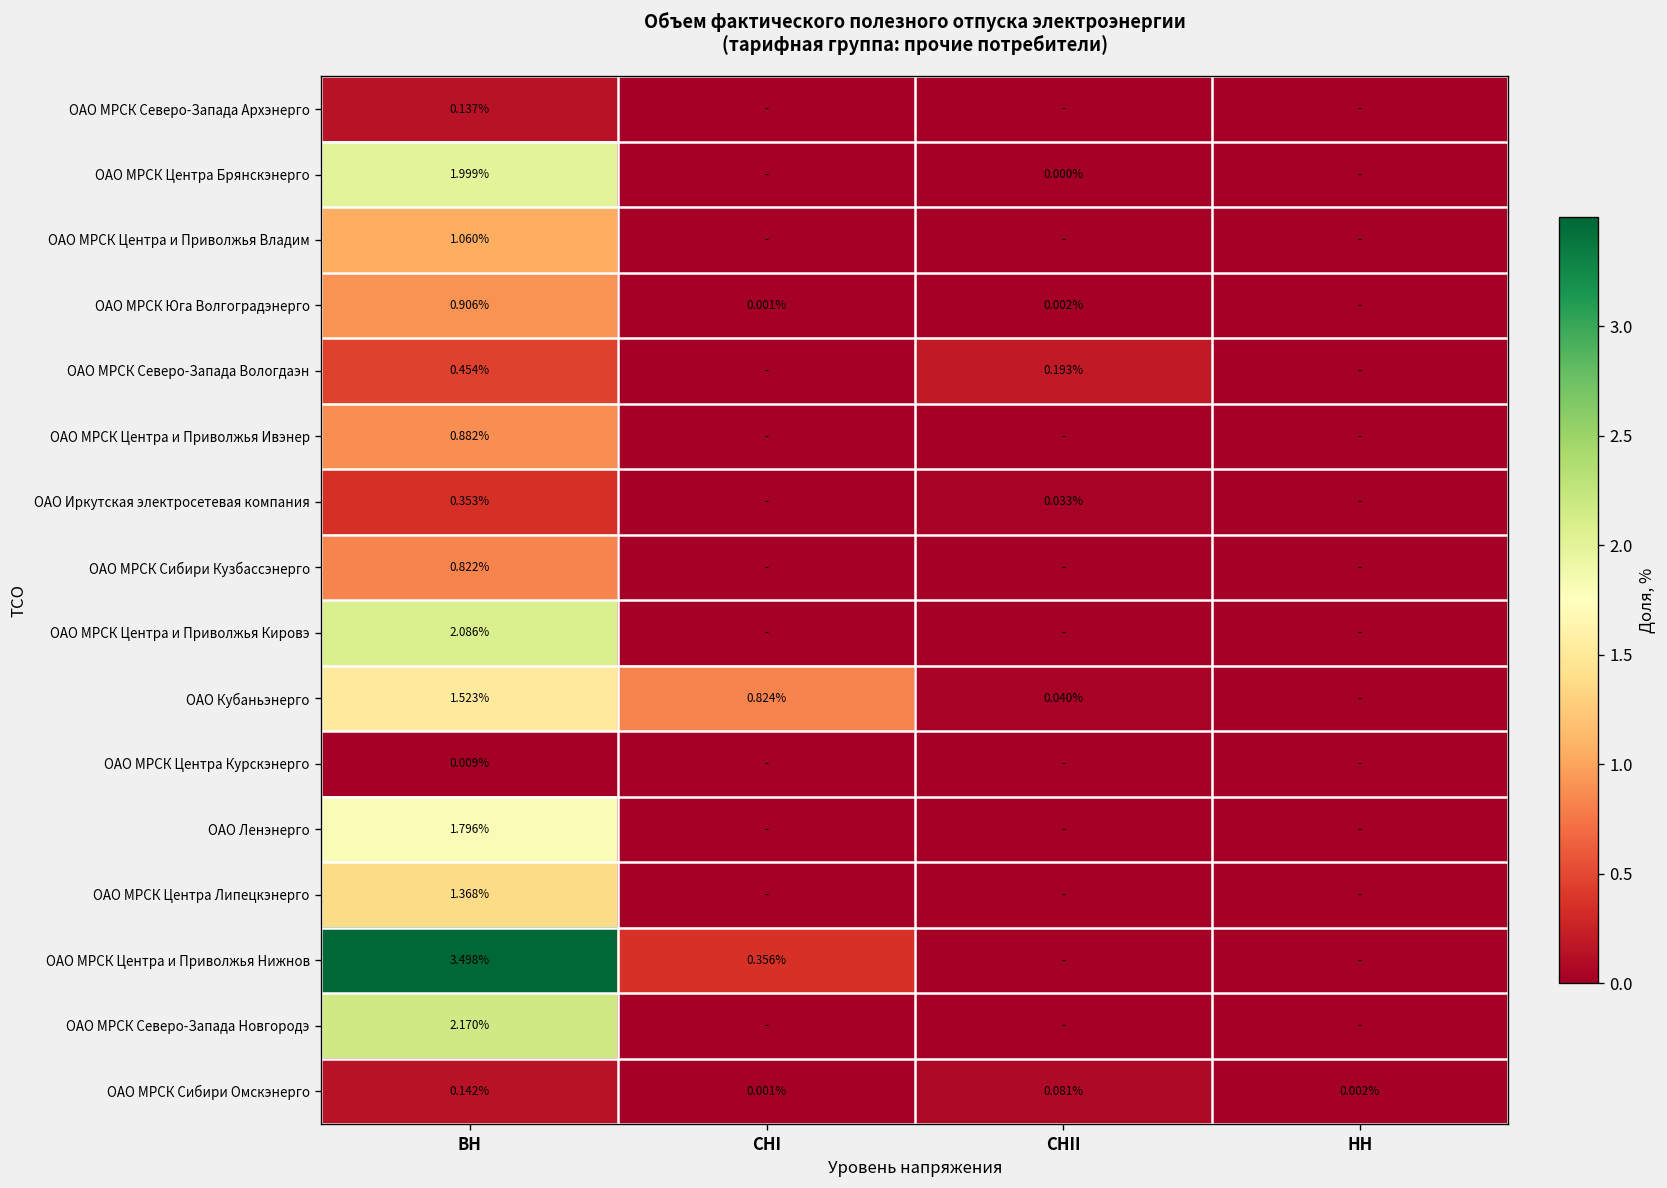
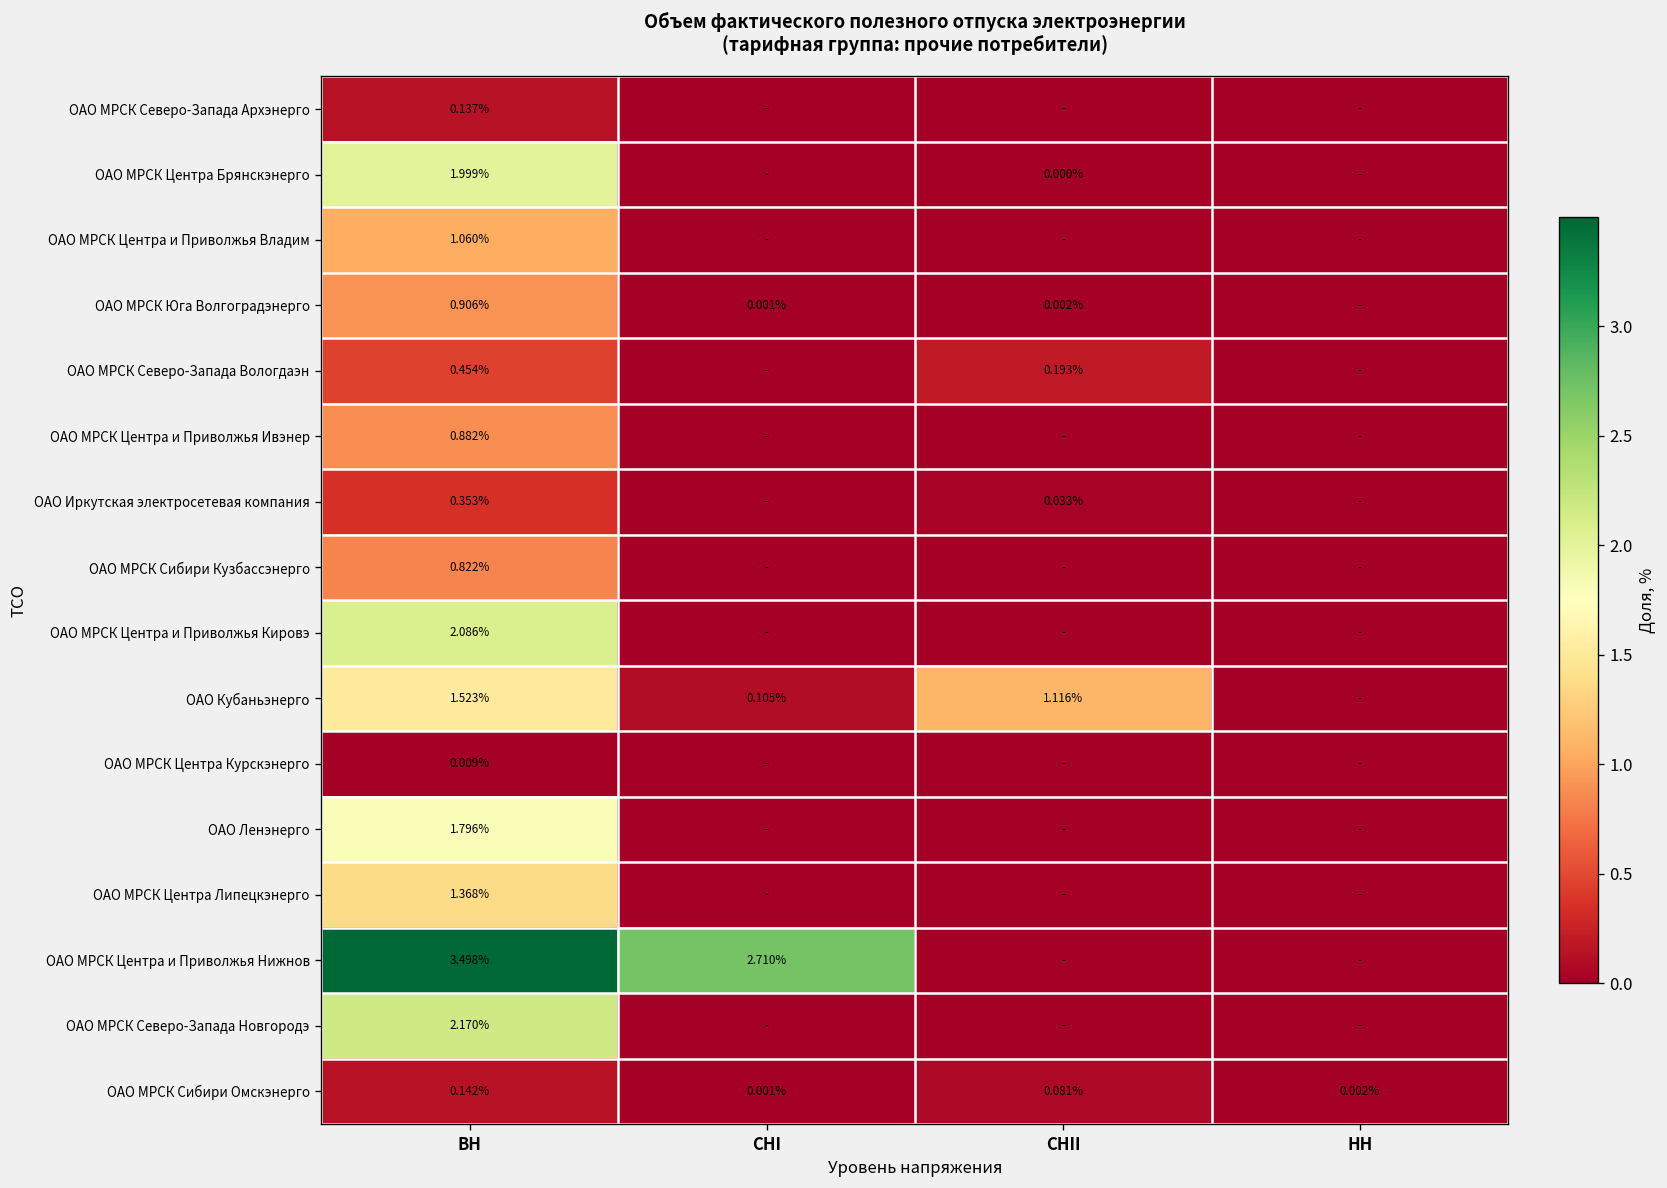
ОАО Кубаньэнерго, СНI: 0.824% -> 0.105%
ОАО Кубаньэнерго, СНII: 0.040% -> 1.116%
ОАО МРСК Центра и Приволжья Нижнов, СНI: 0.356% -> 2.710%
